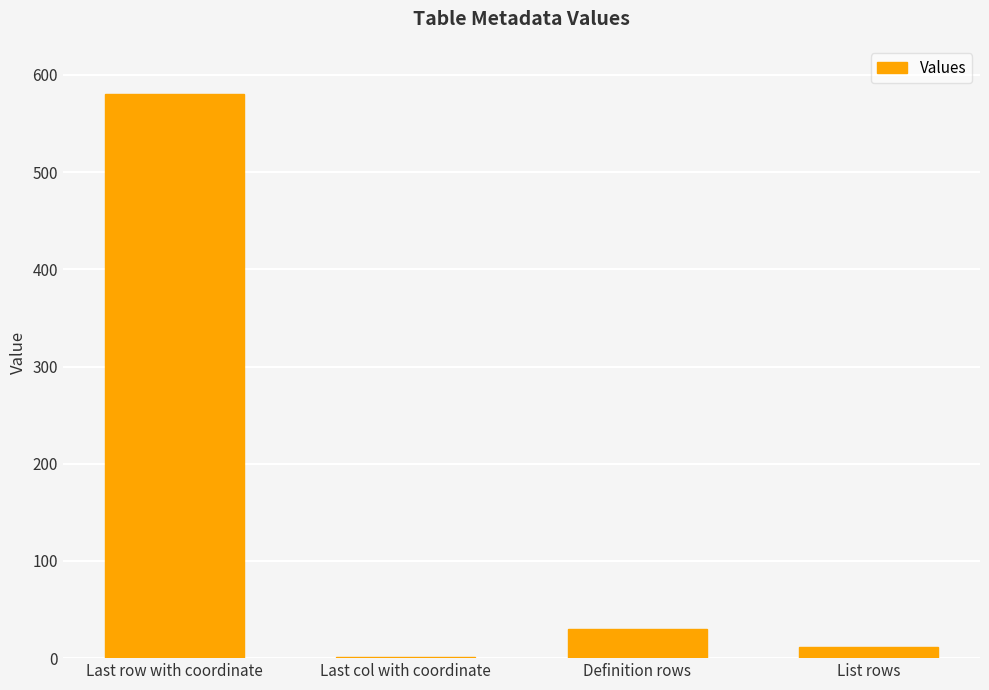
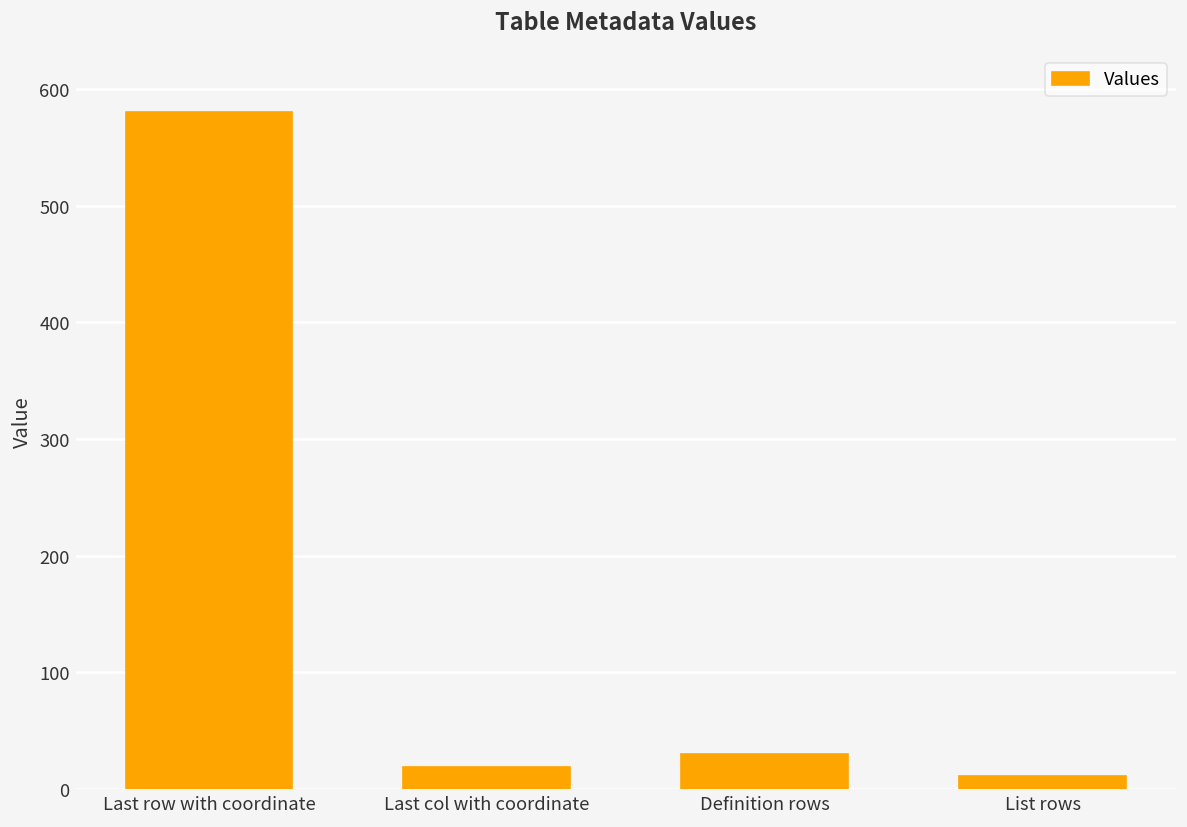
Last col with coordinate: 0 -> 20
